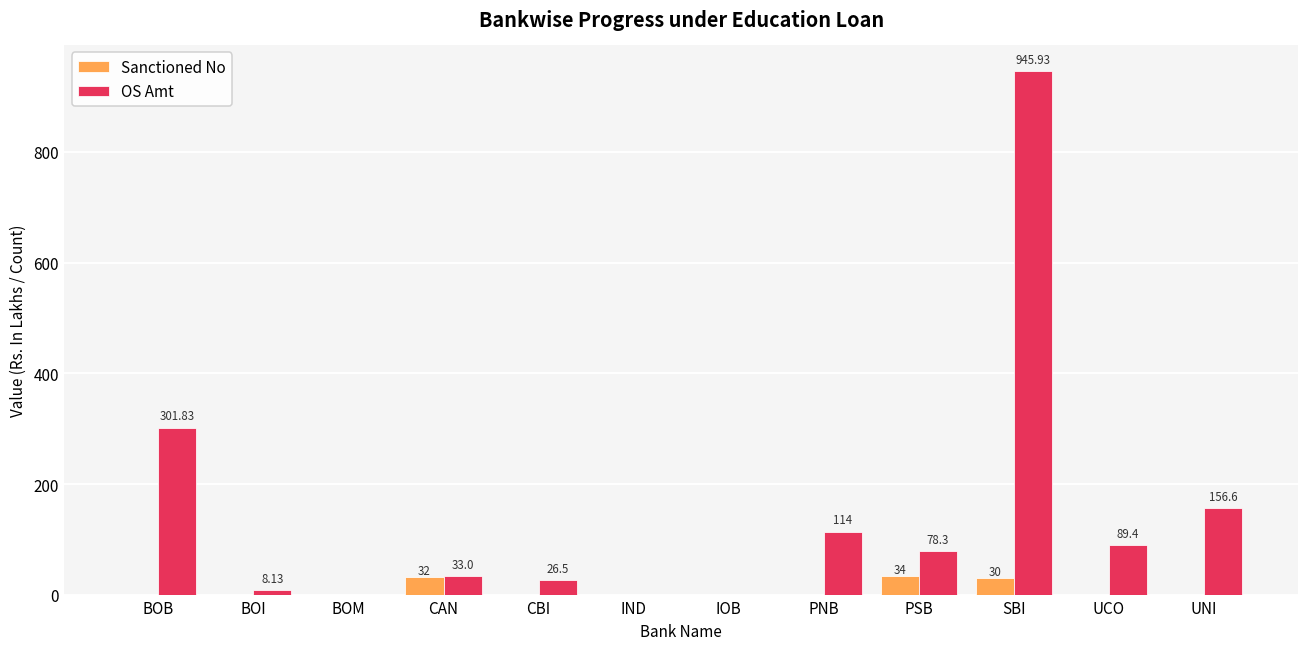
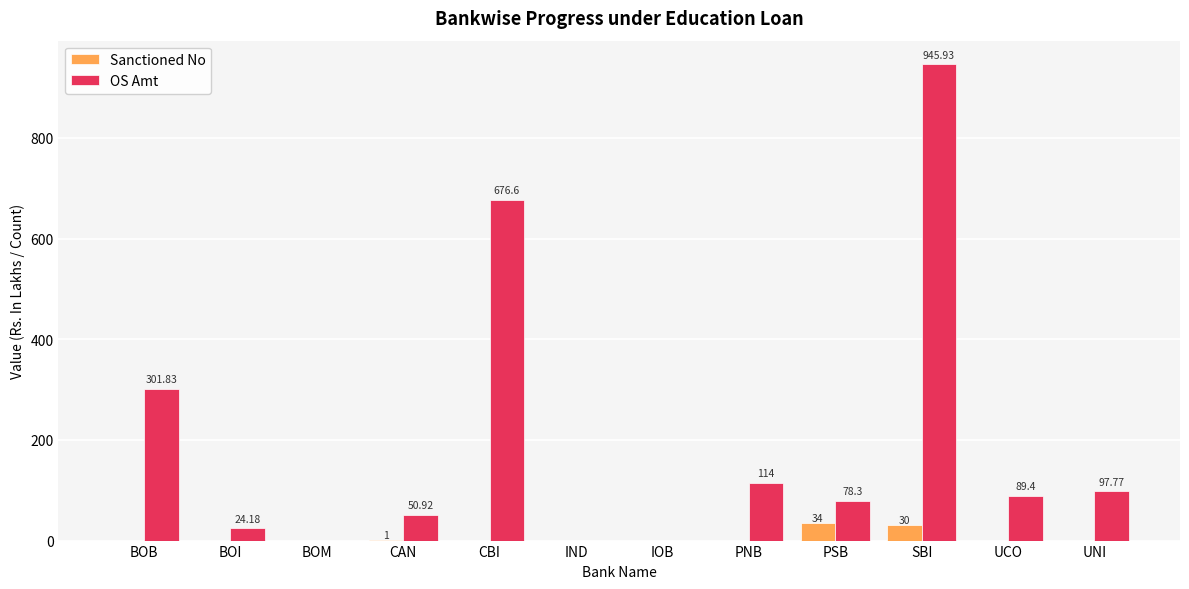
OS Amt, BOI: 8.13 -> 24.18
Sanctioned No, CAN: 32 -> 1
OS Amt, CAN: 33.0 -> 50.92
OS Amt, CBI: 26.5 -> 676.6
OS Amt, UNI: 156.6 -> 97.77
